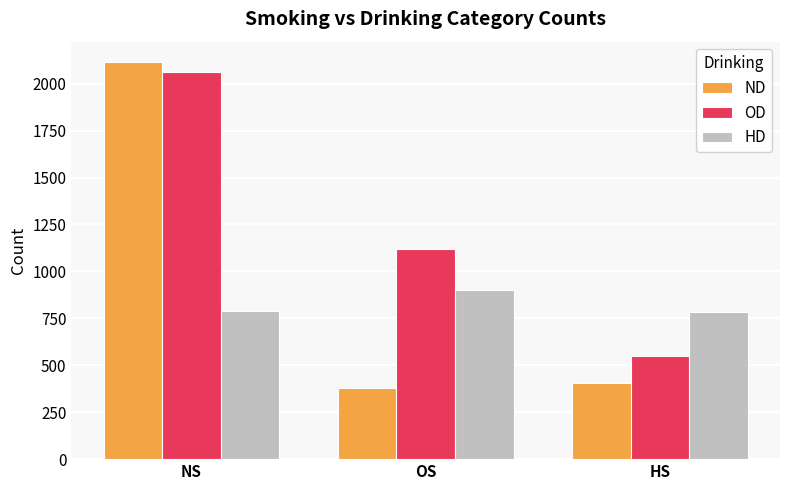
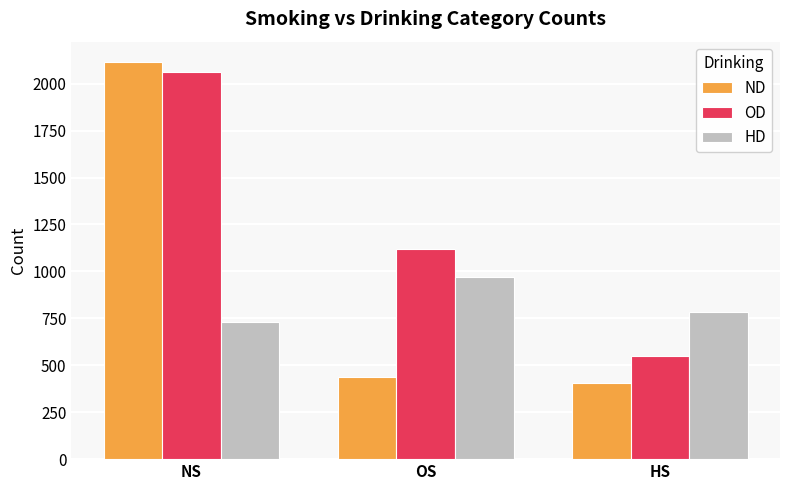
HD, NS: 790 -> 730
ND, OS: 380 -> 440
HD, OS: 900 -> 970
